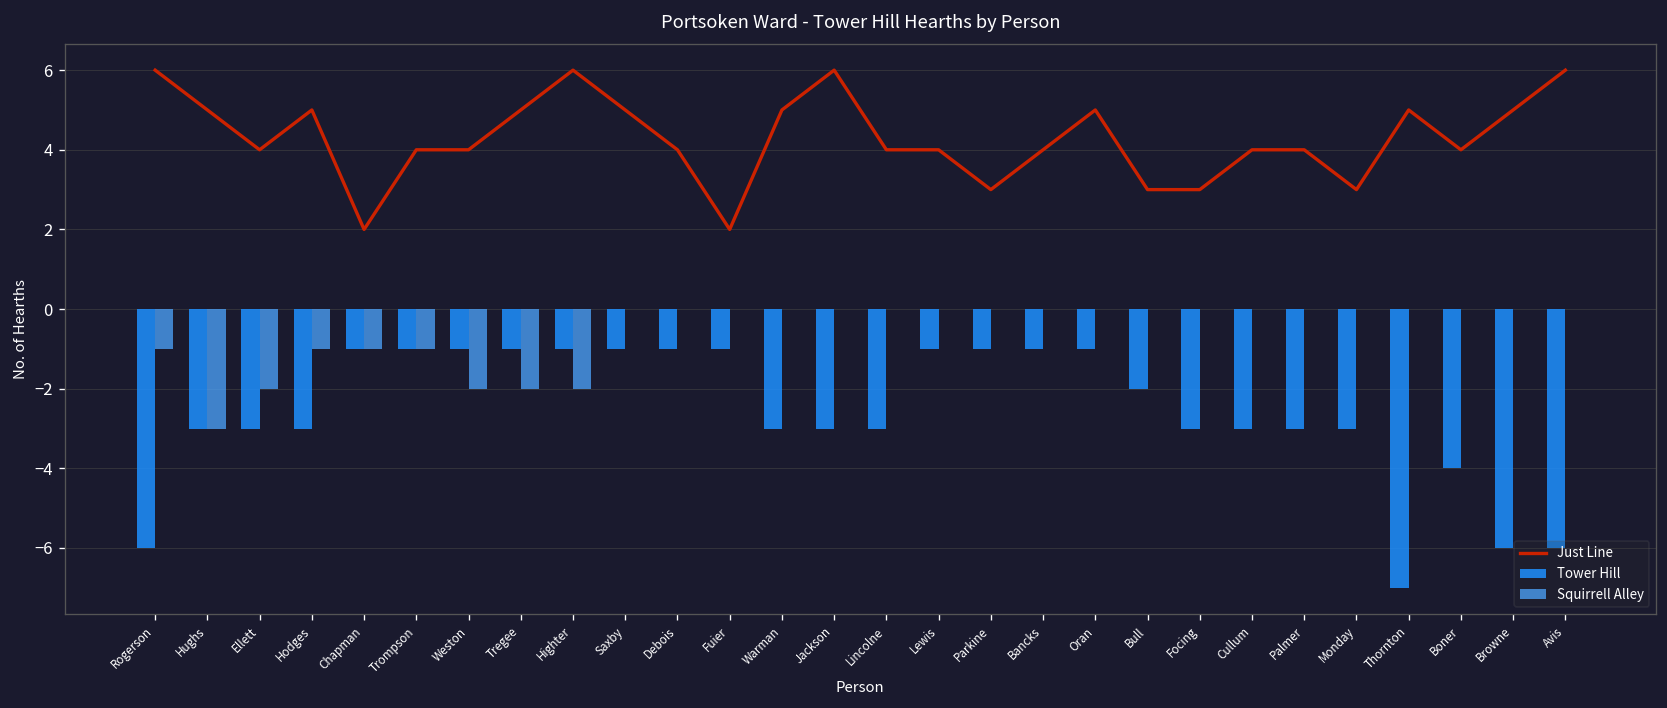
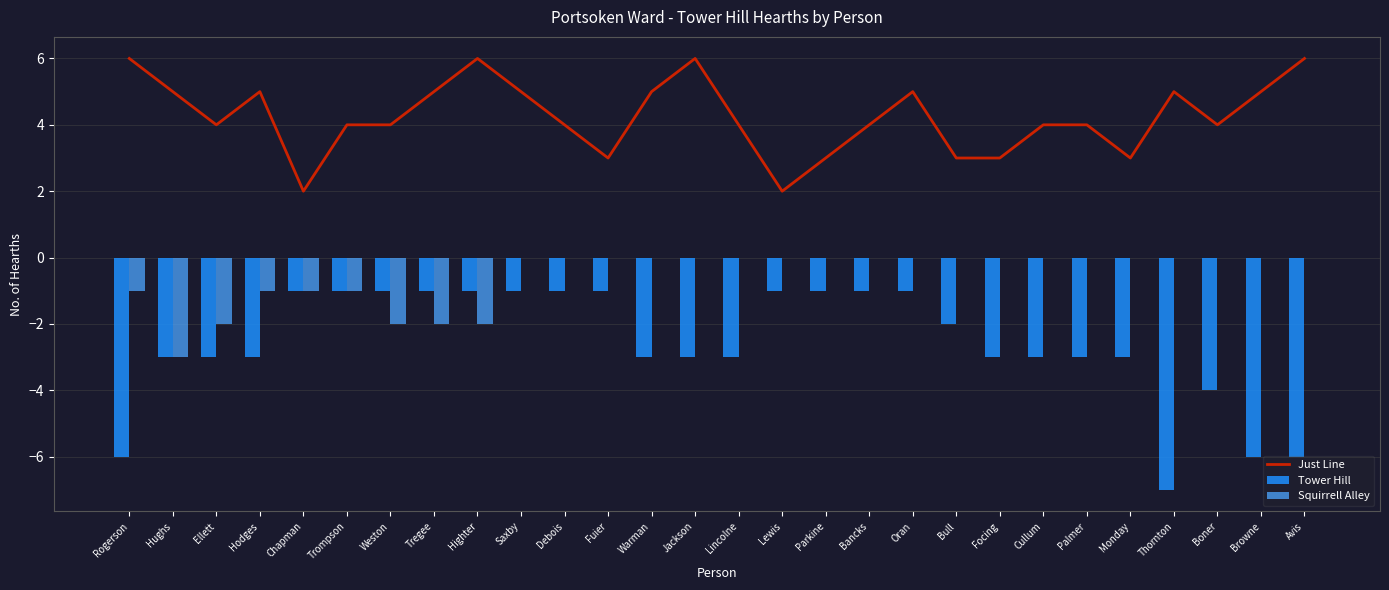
Just Line, Fuier: 2 -> 3
Just Line, Lewis: 4 -> 2
